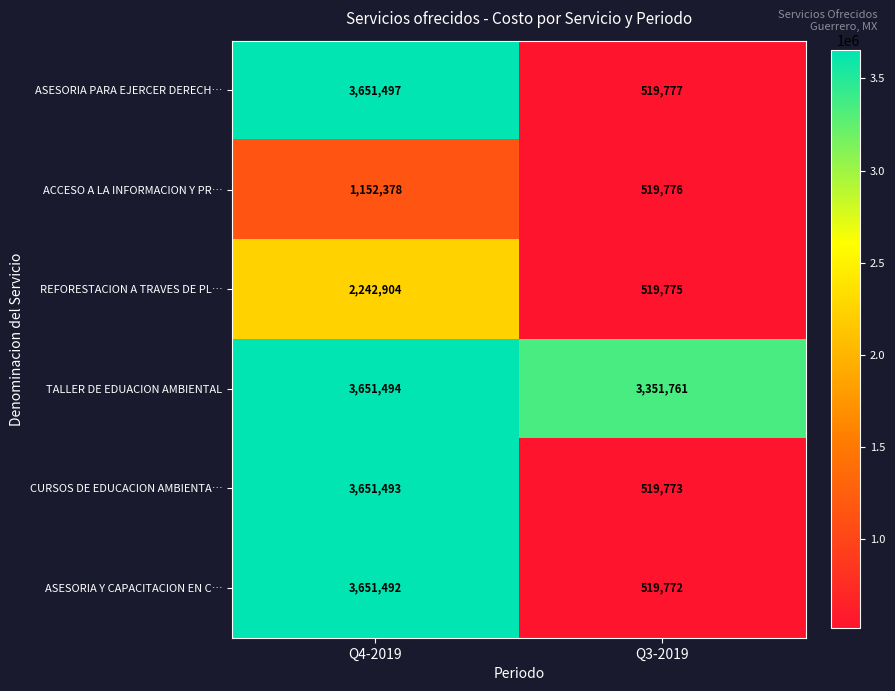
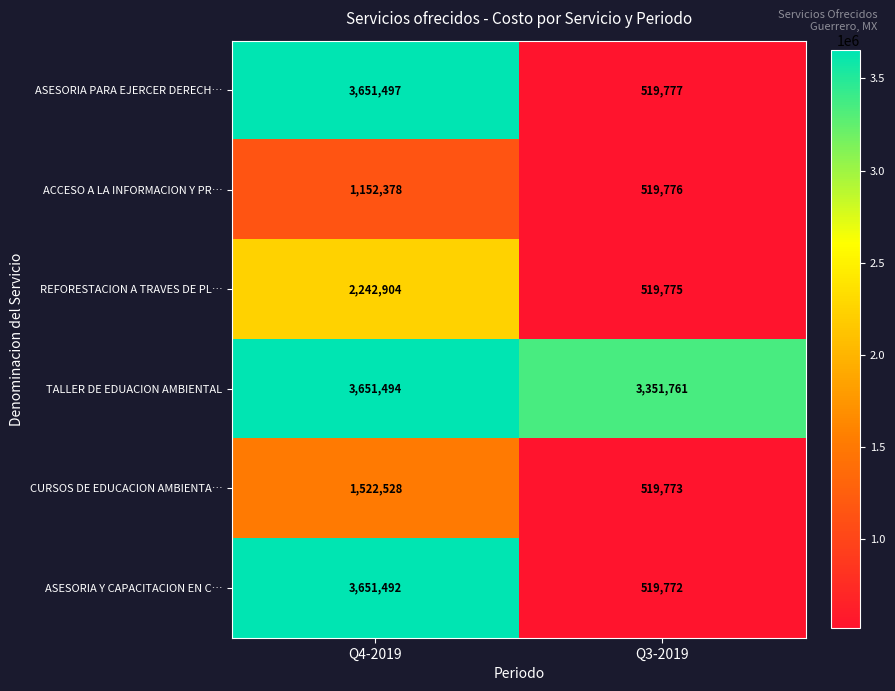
CURSOS DE EDUCACION AMBIENTA…, Q4-2019: 3,651,493 -> 1,522,528
